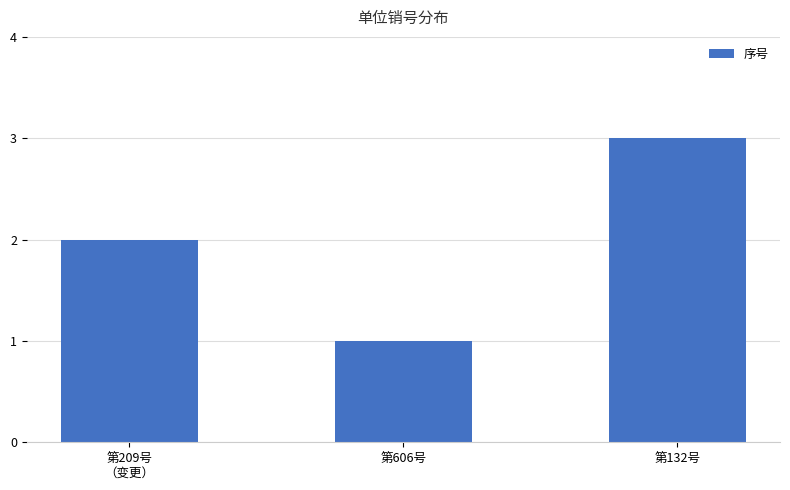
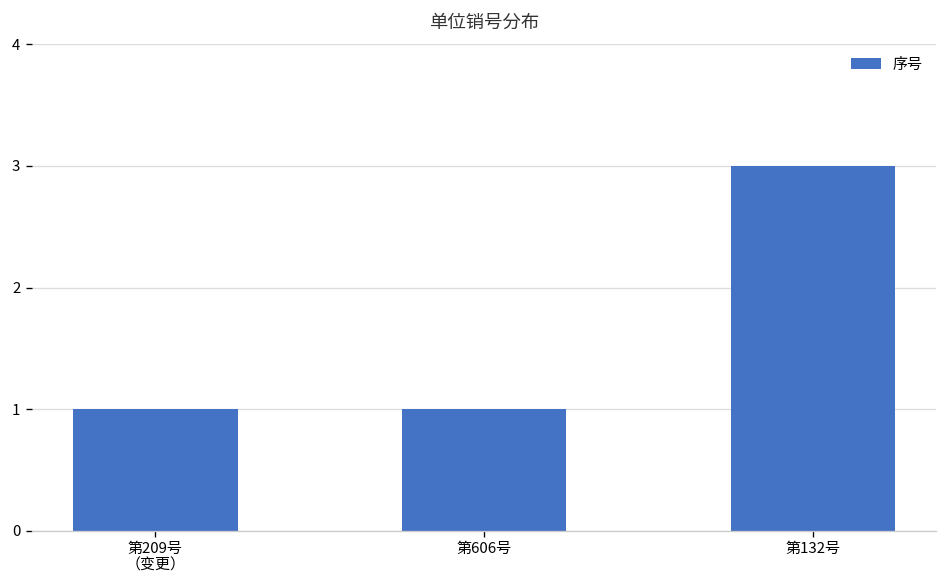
第209号 （变更）: 2 -> 1
